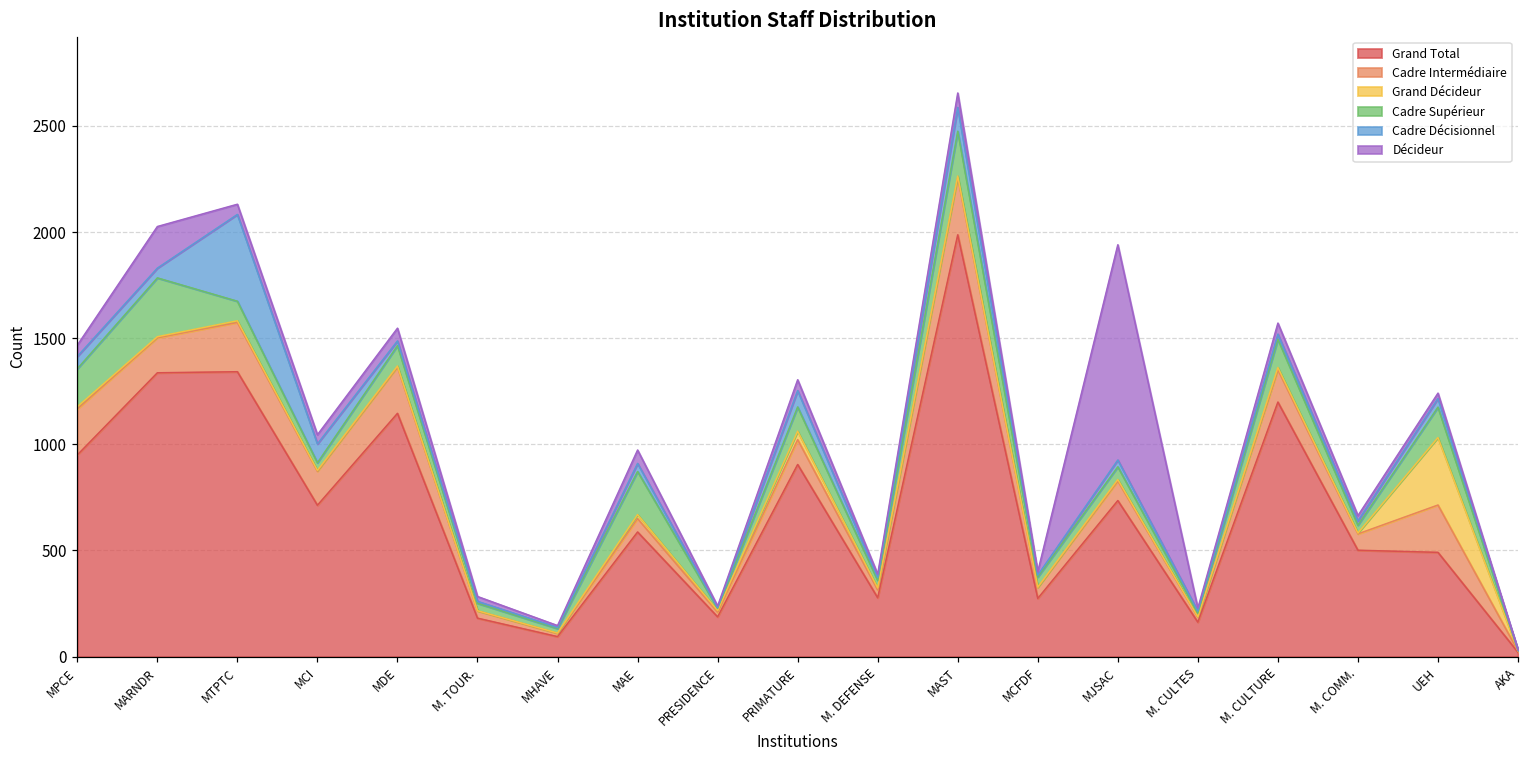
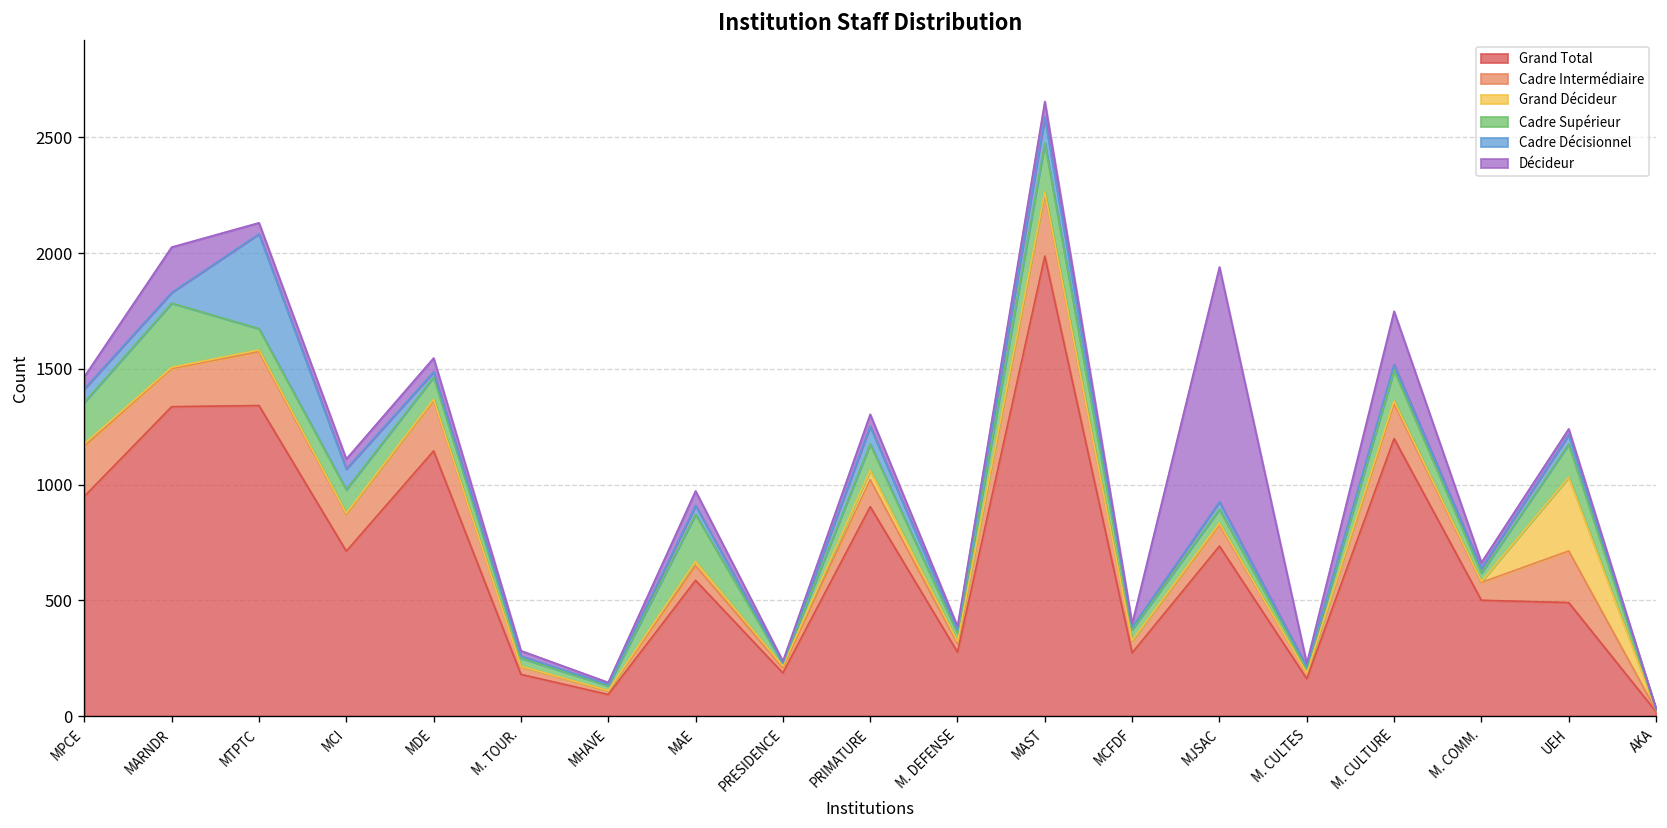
Cadre Supérieur, MCI: 40 -> 100
Décideur, M. CULTURE: 50 -> 230
